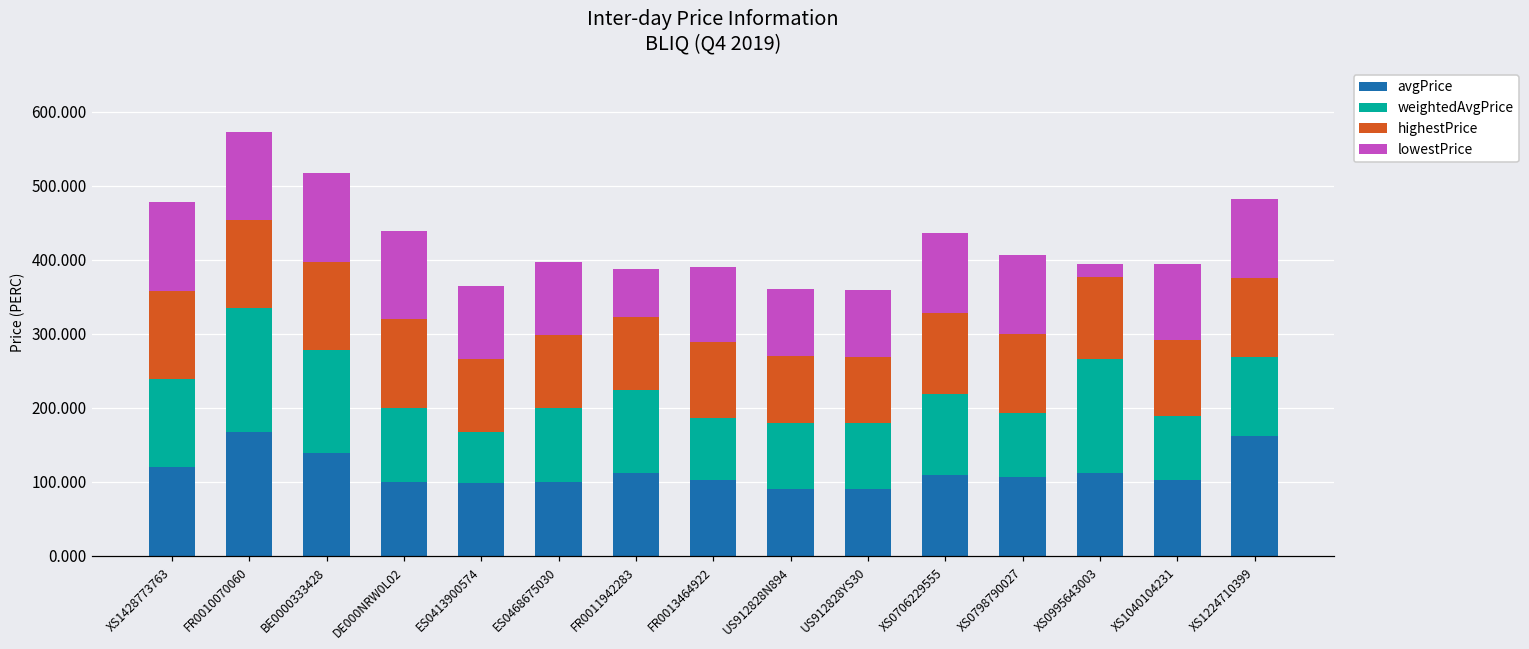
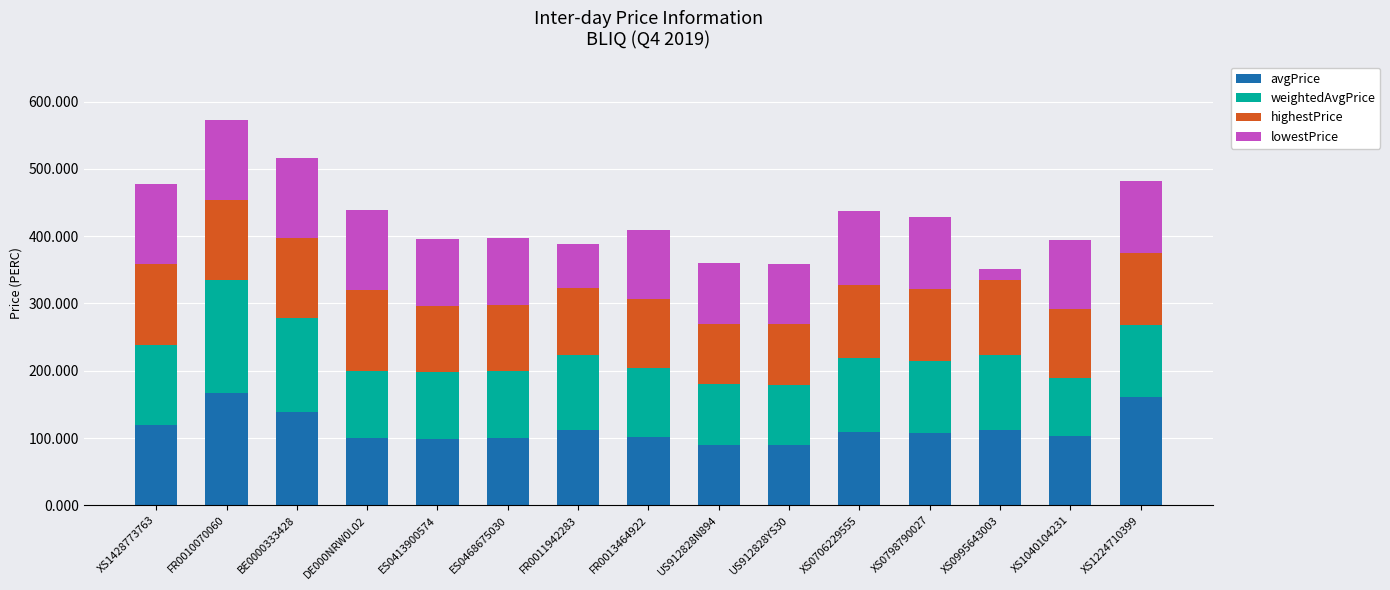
weightedAvgPrice, ES0413900574: 70 -> 100
weightedAvgPrice, FR0013464922: 80 -> 100
weightedAvgPrice, XS0798790027: 90 -> 110
weightedAvgPrice, XS0995643003: 150 -> 110
